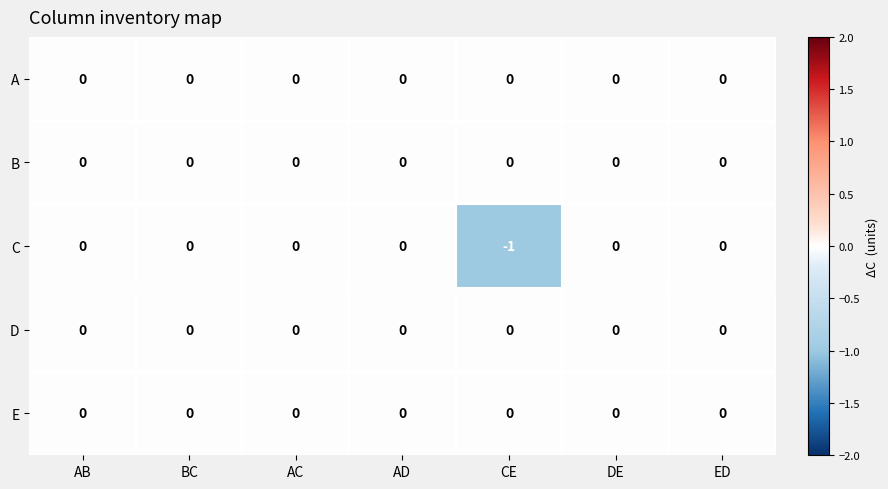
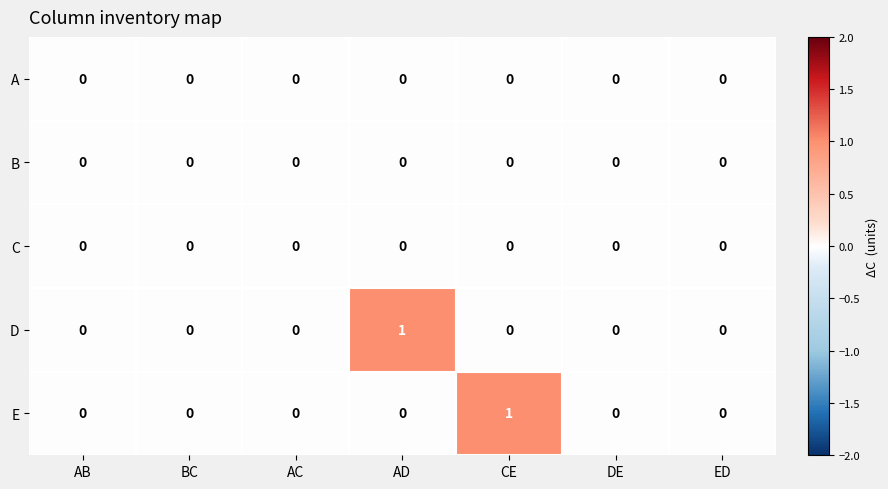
C, CE: -1 -> 0
D, AD: 0 -> 1
E, CE: 0 -> 1
